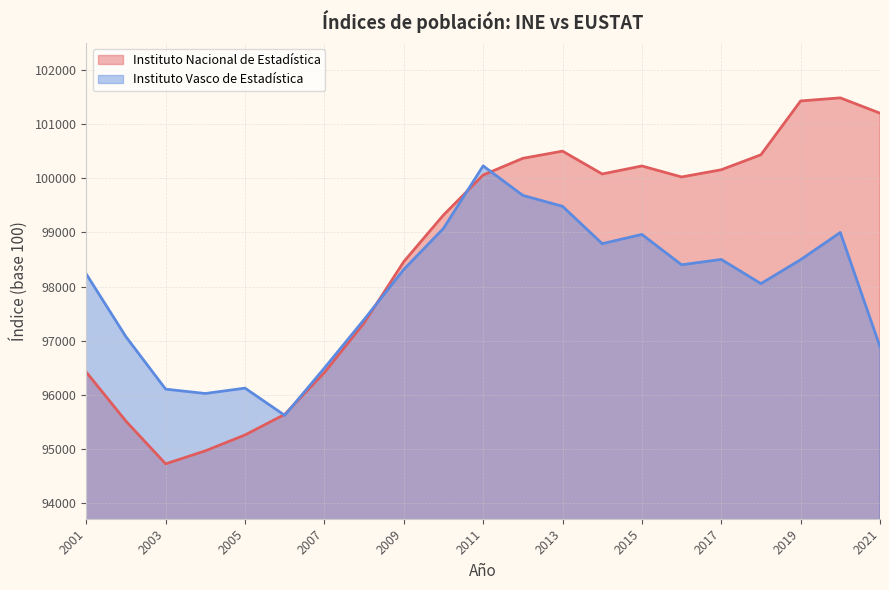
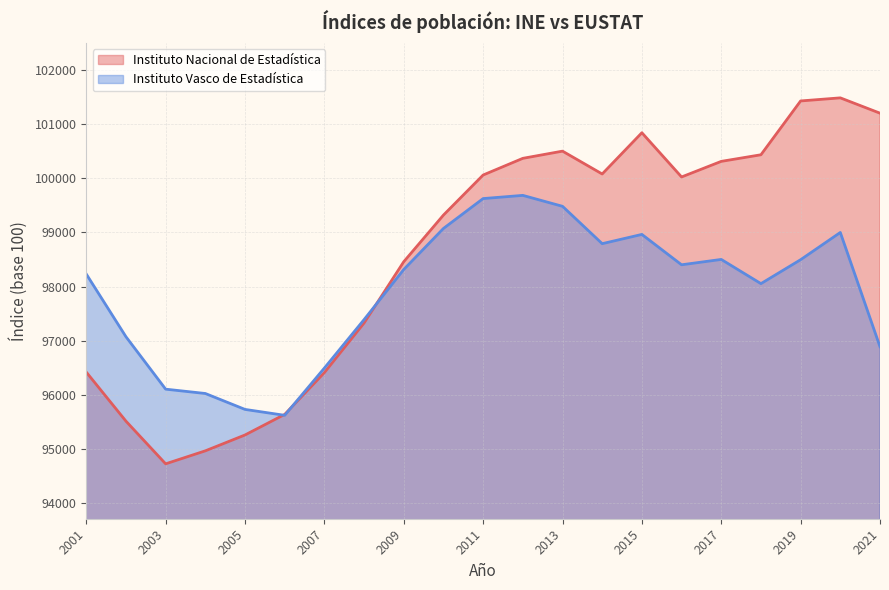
Instituto Vasco de Estadística, 2005: 96100 -> 95700
Instituto Vasco de Estadística, 2011: 100200 -> 99600
Instituto Nacional de Estadística, 2015: 100200 -> 100800
Instituto Nacional de Estadística, 2017: 100200 -> 100300
